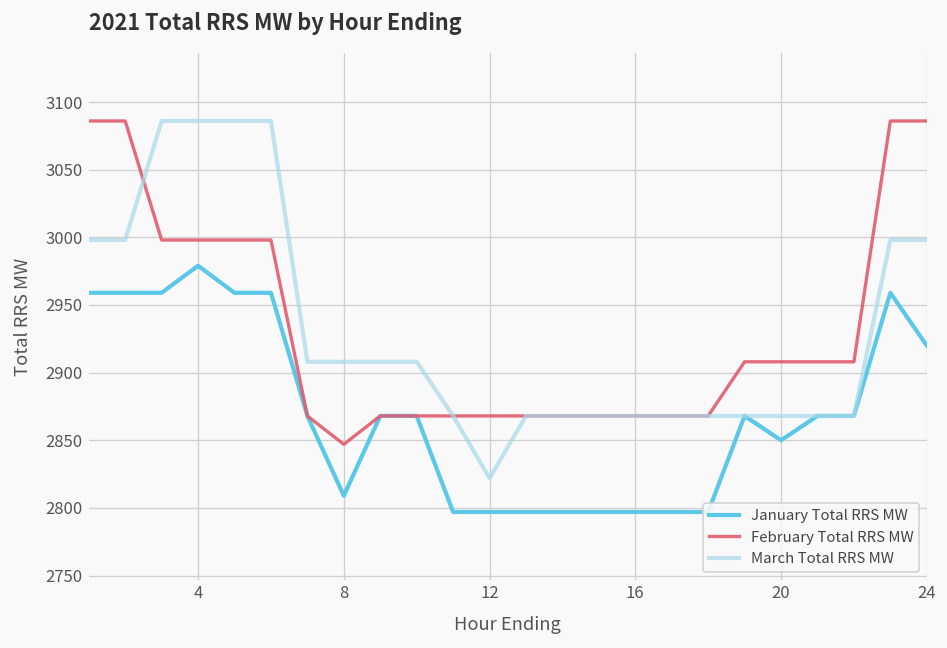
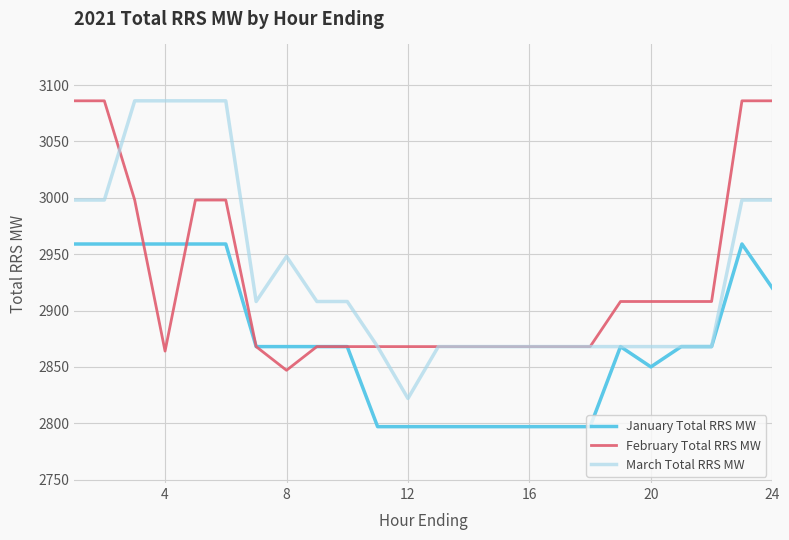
January Total RRS MW, 4: 2979 -> 2959
February Total RRS MW, 4: 2998 -> 2864
January Total RRS MW, 8: 2809 -> 2868
March Total RRS MW, 8: 2908 -> 2948
